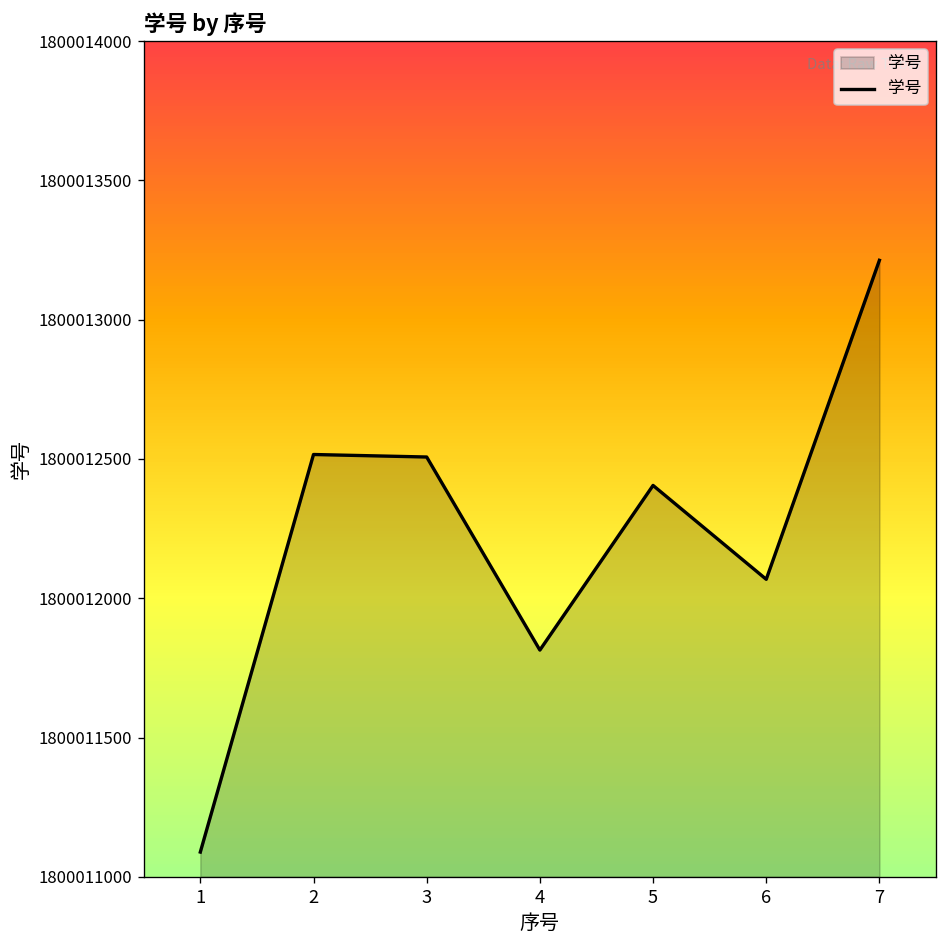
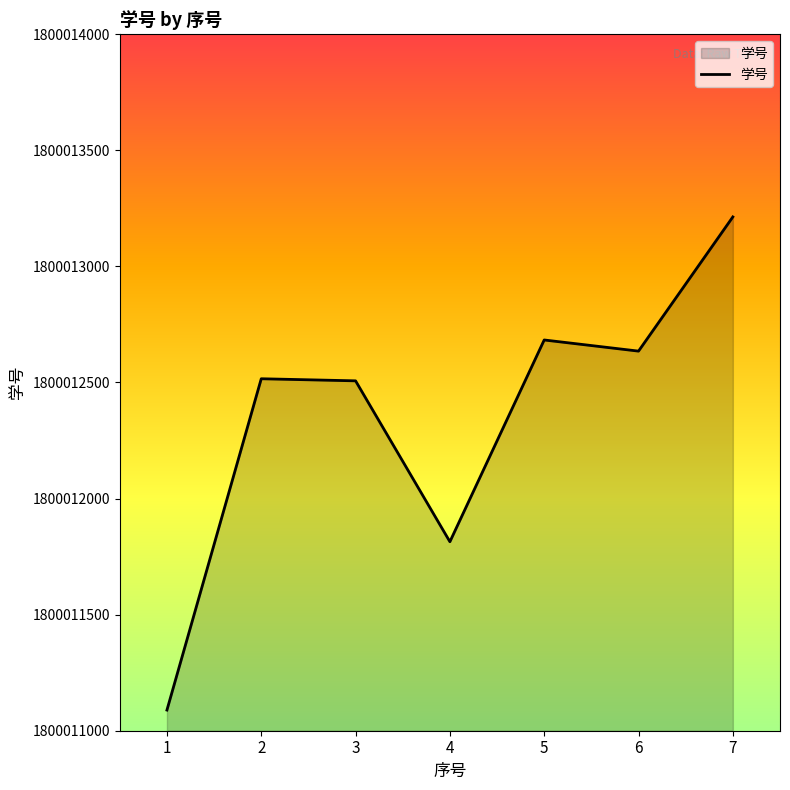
5: 1800012410 -> 1800012680
6: 1800012070 -> 1800012640
